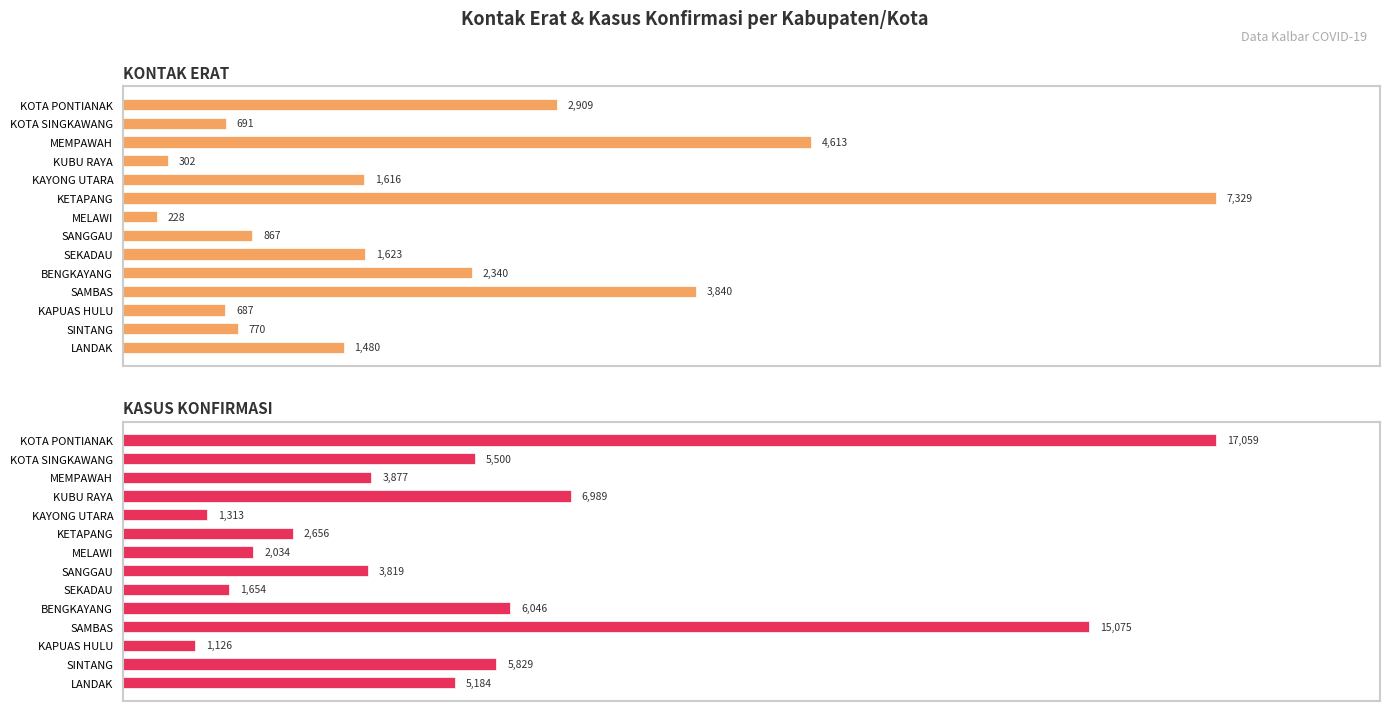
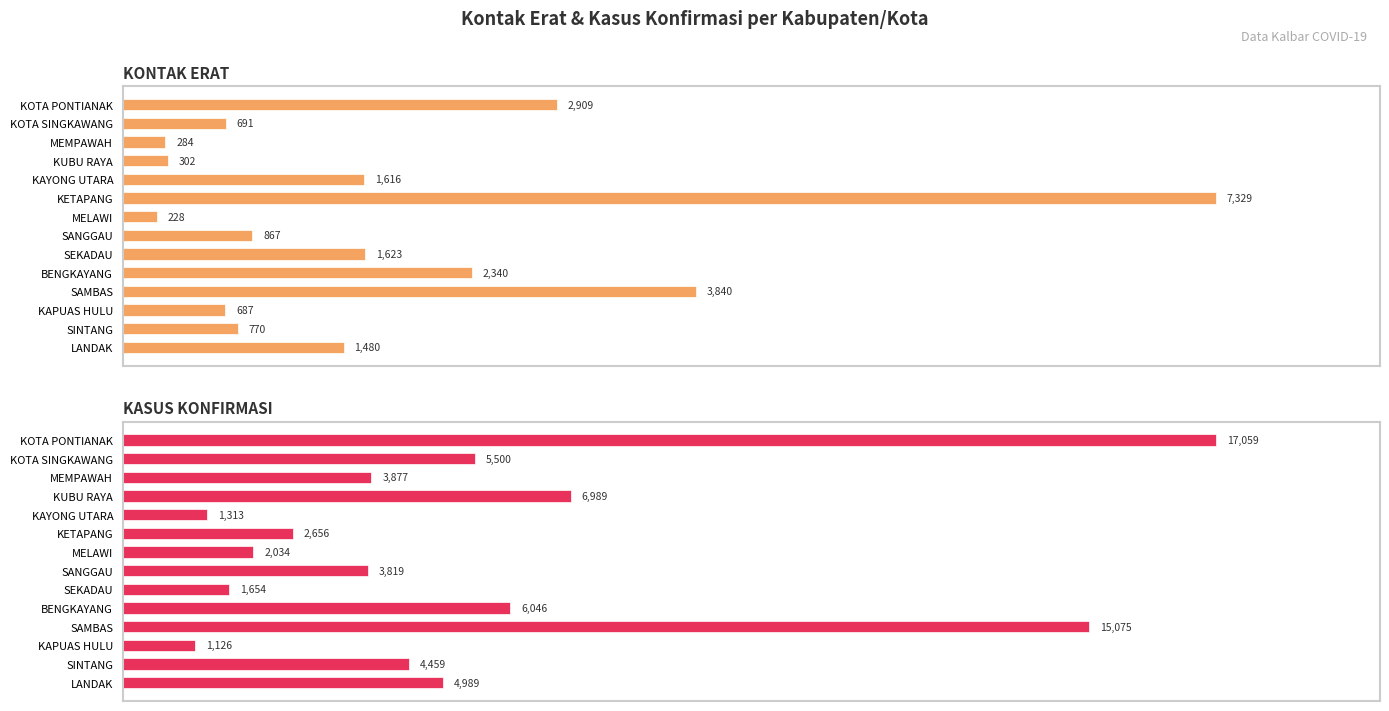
KONTAK ERAT, MEMPAWAH: 4,613 -> 284
KASUS KONFIRMASI, SINTANG: 5,829 -> 4,459
KASUS KONFIRMASI, LANDAK: 5,184 -> 4,989
